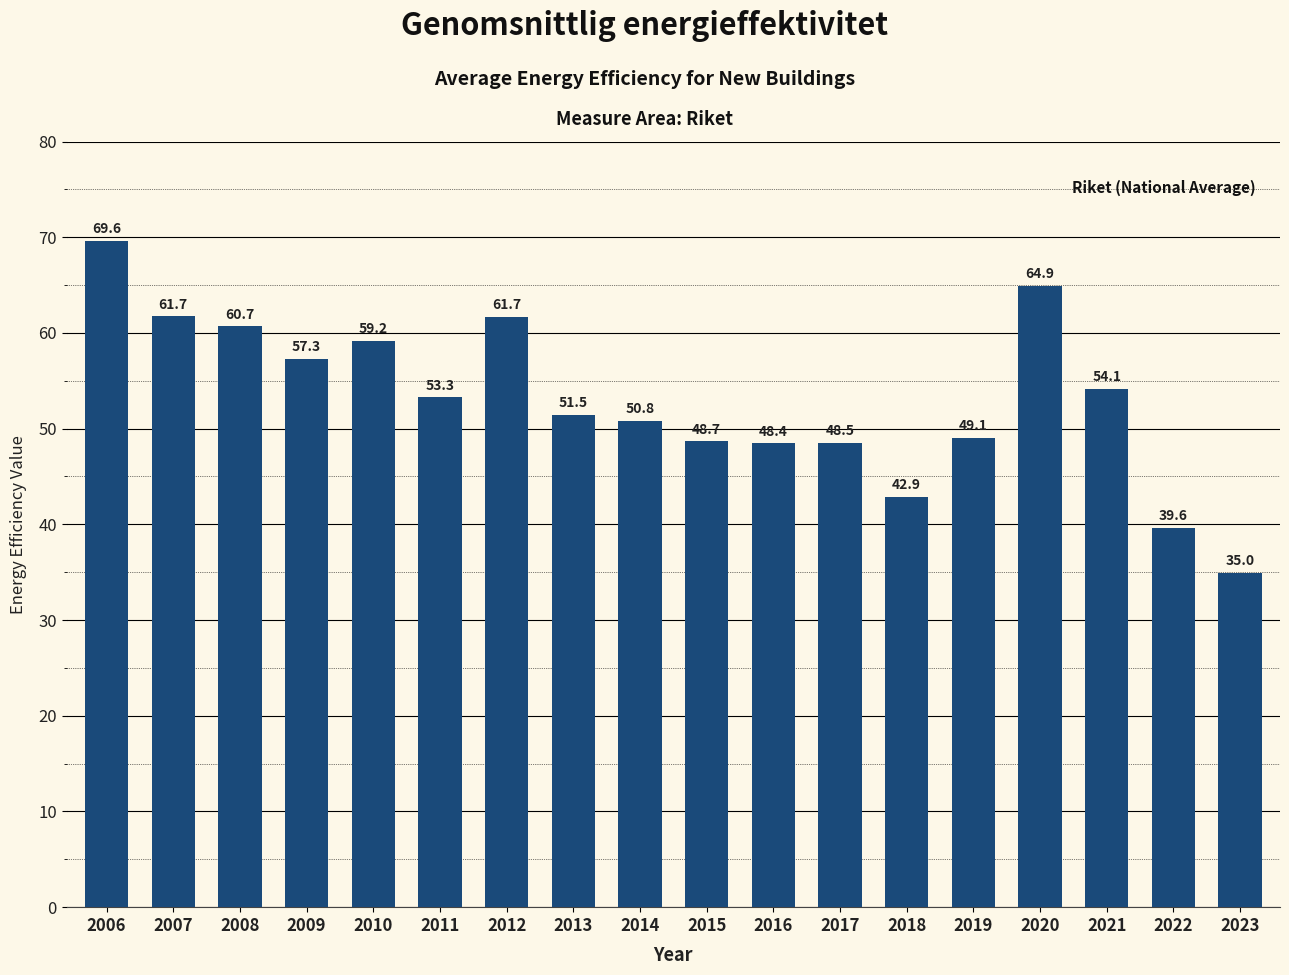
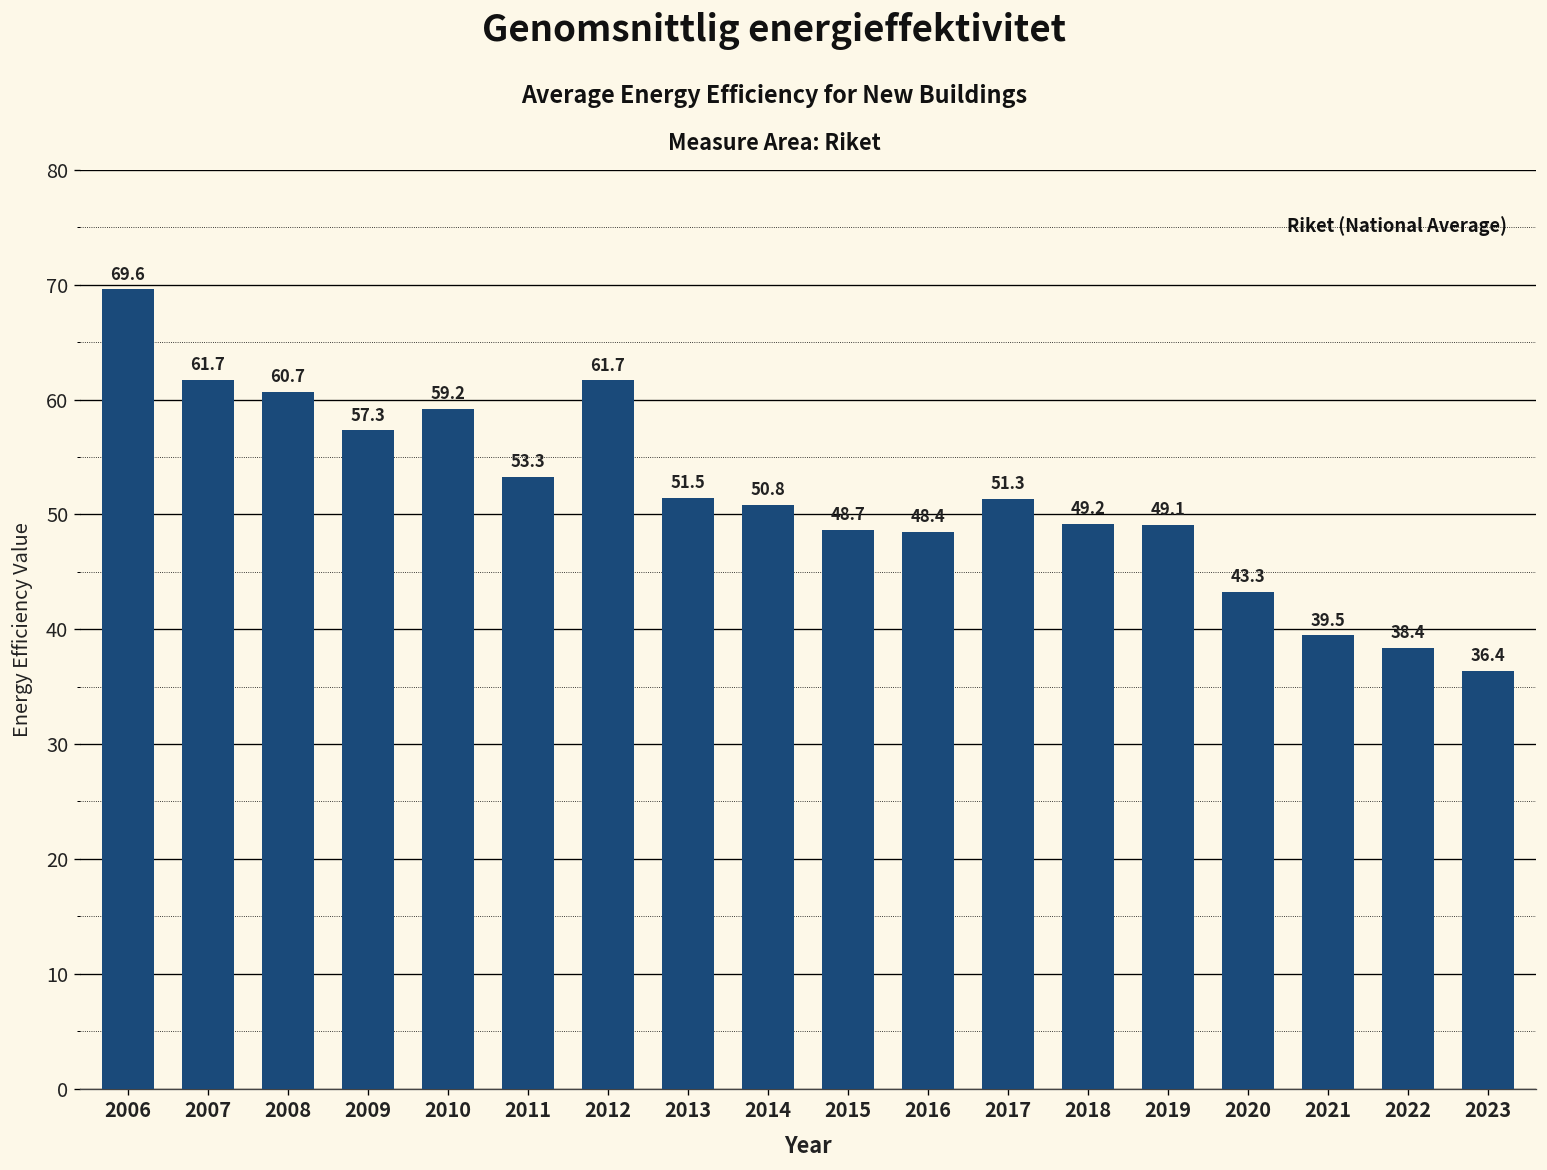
2017: 48.5 -> 51.3
2018: 42.9 -> 49.2
2020: 64.9 -> 43.3
2021: 54.1 -> 39.5
2022: 39.6 -> 38.4
2023: 35.0 -> 36.4
